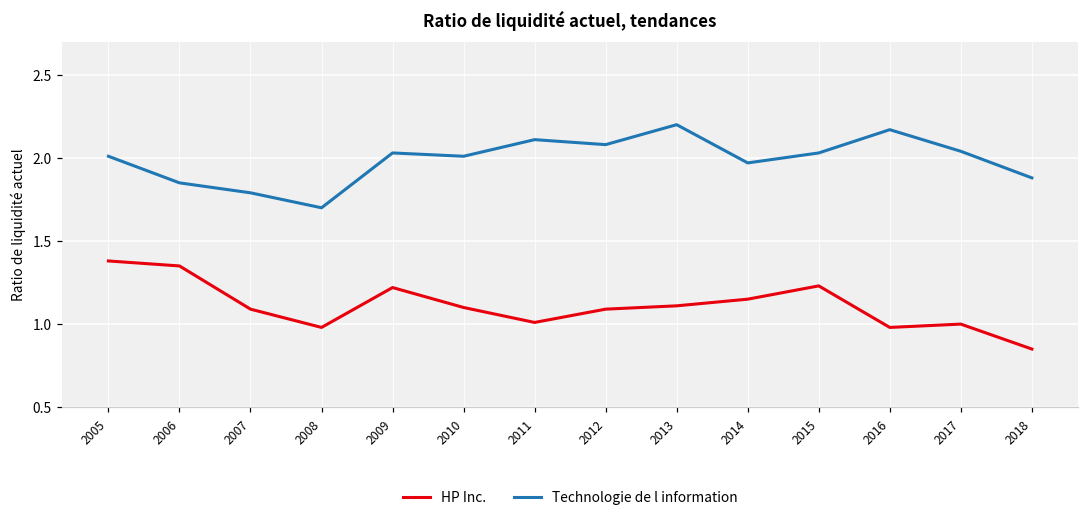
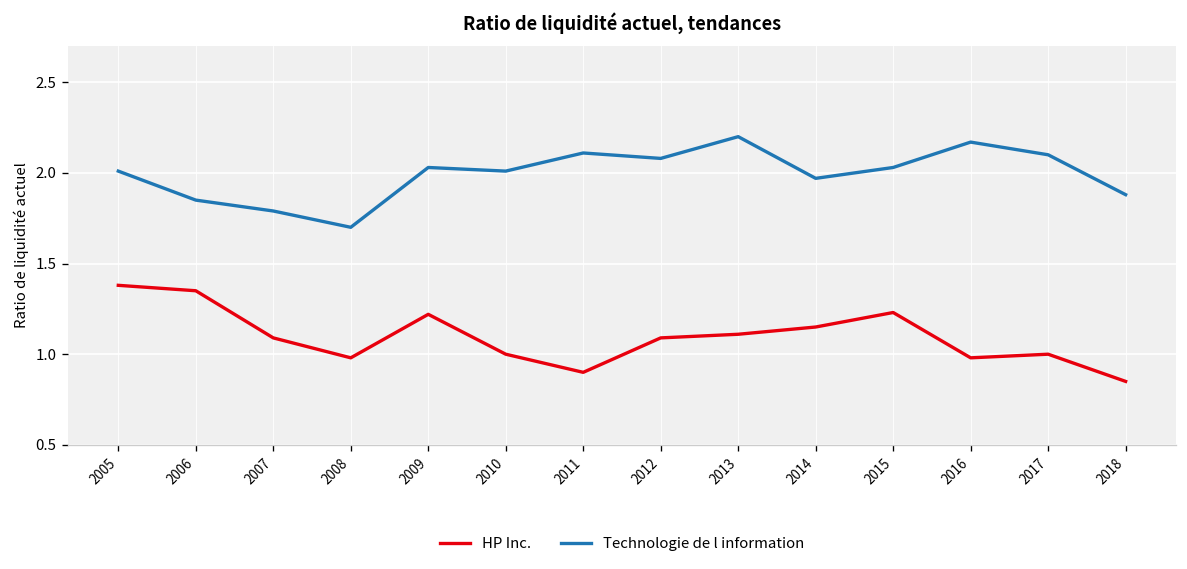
HP Inc., 2010: 1.1 -> 1.0
HP Inc., 2011: 1.01 -> 0.90
Technologie de l information, 2017: 2.04 -> 2.10
